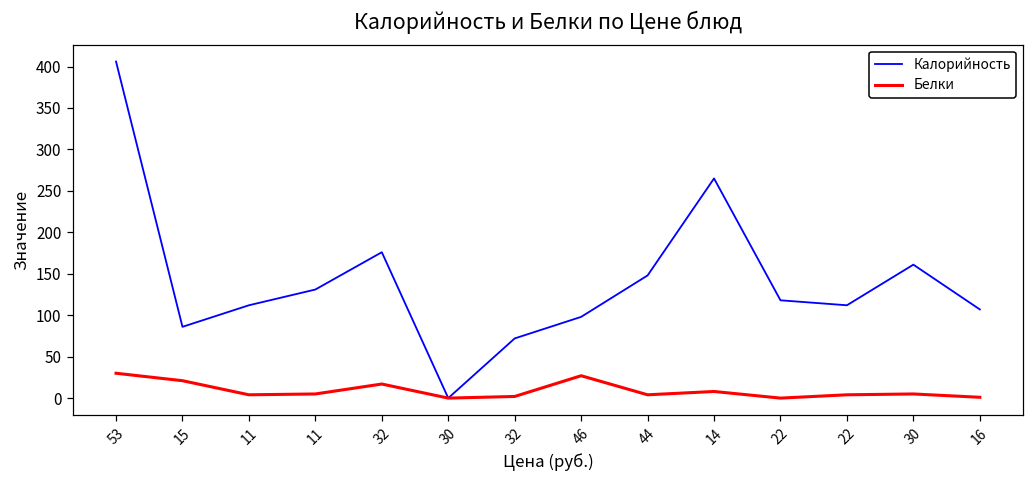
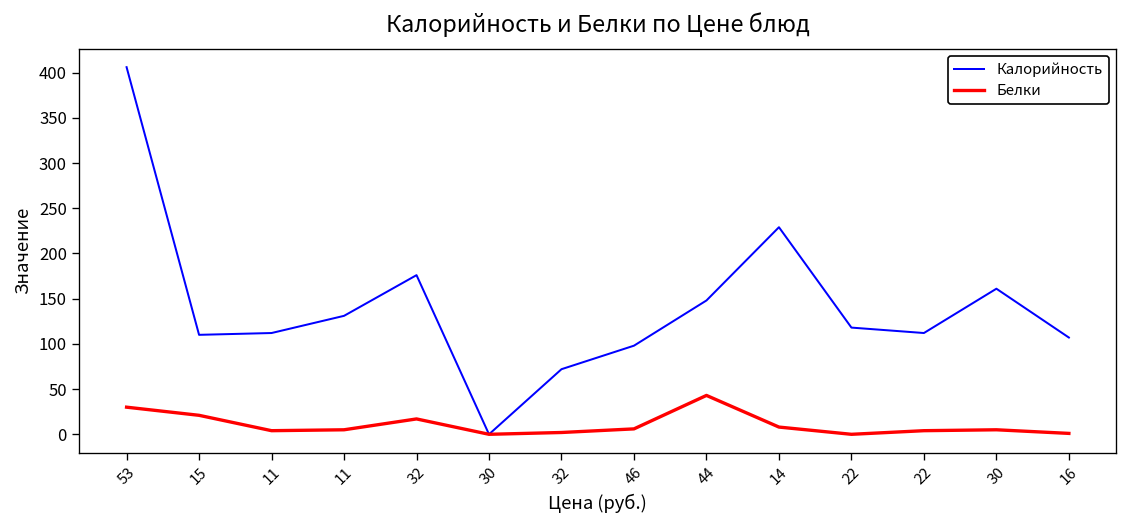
Калорийность, 15: 90 -> 110
Белки, 46: 30 -> 10
Белки, 44: 0 -> 40
Калорийность, 14: 270 -> 230
